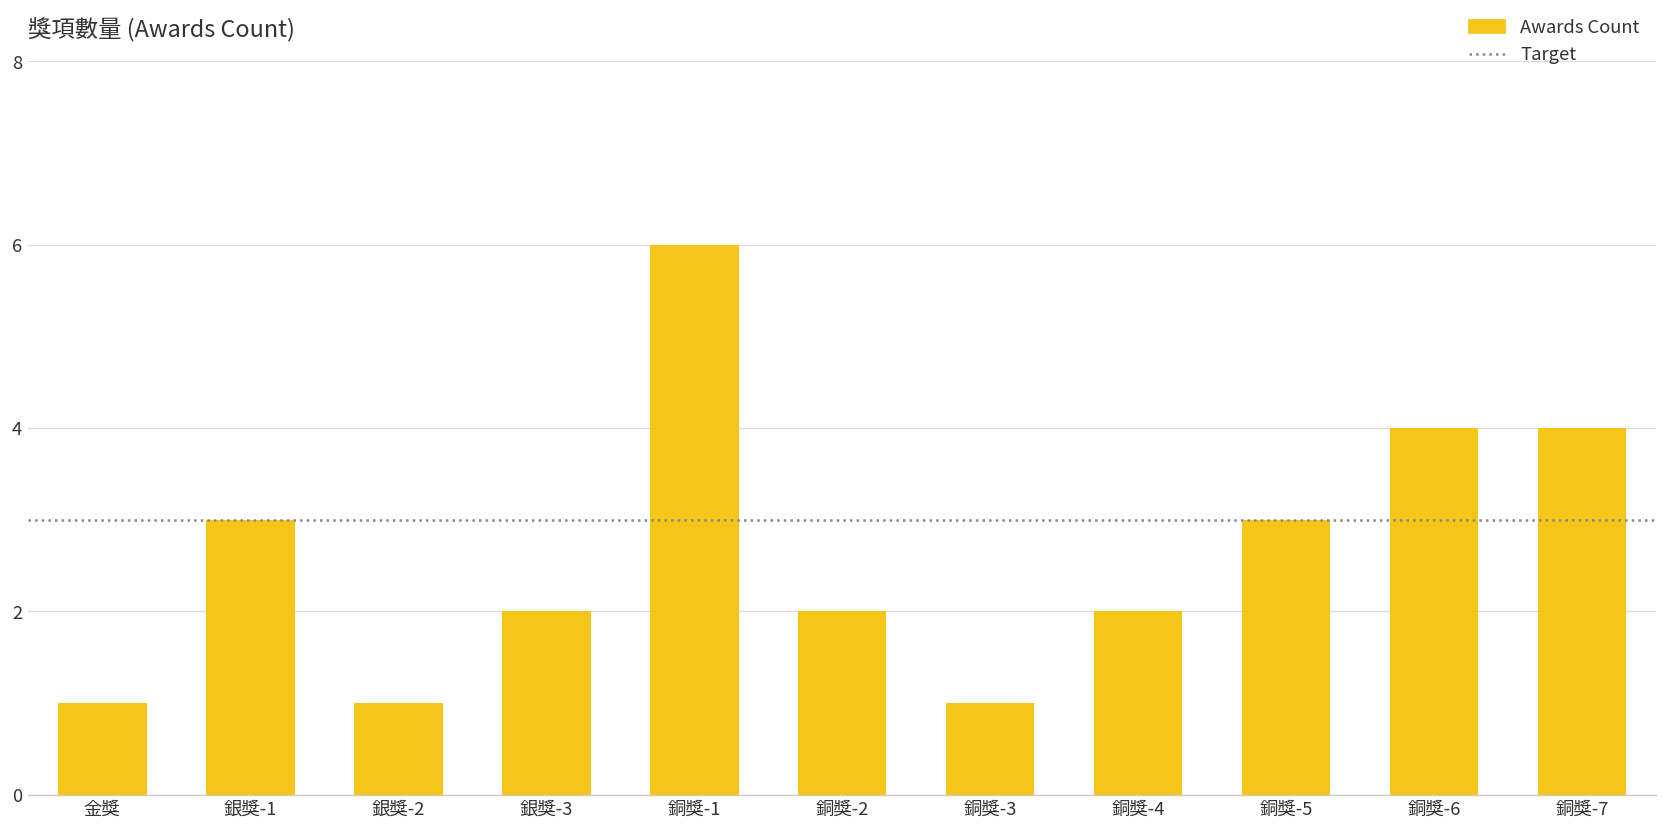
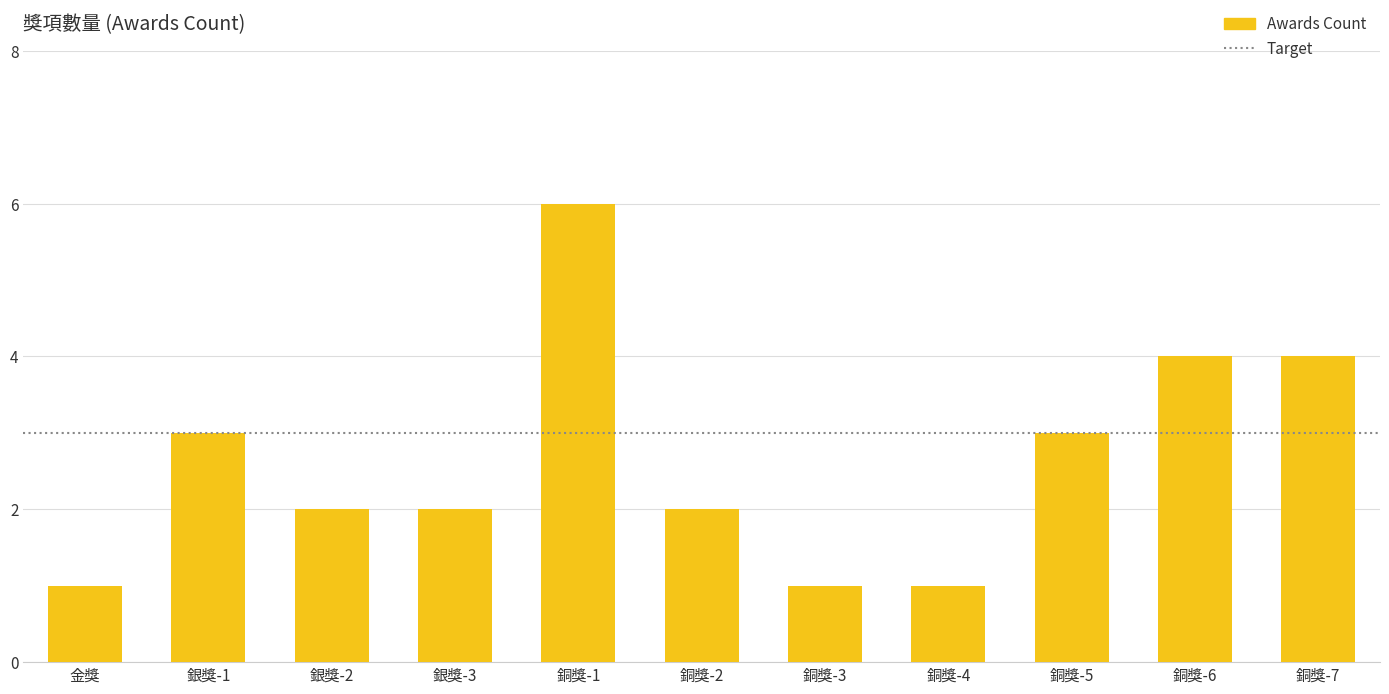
銀獎-2: 1 -> 2
銅獎-4: 2 -> 1
